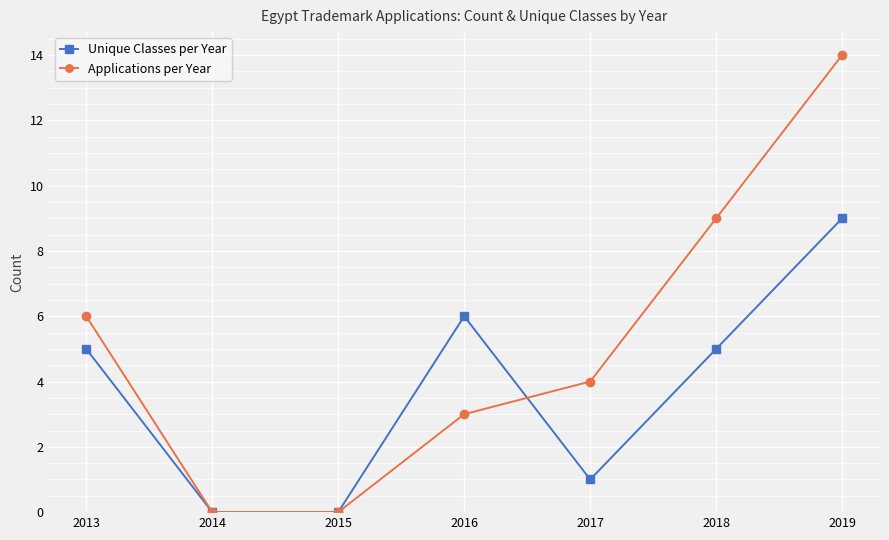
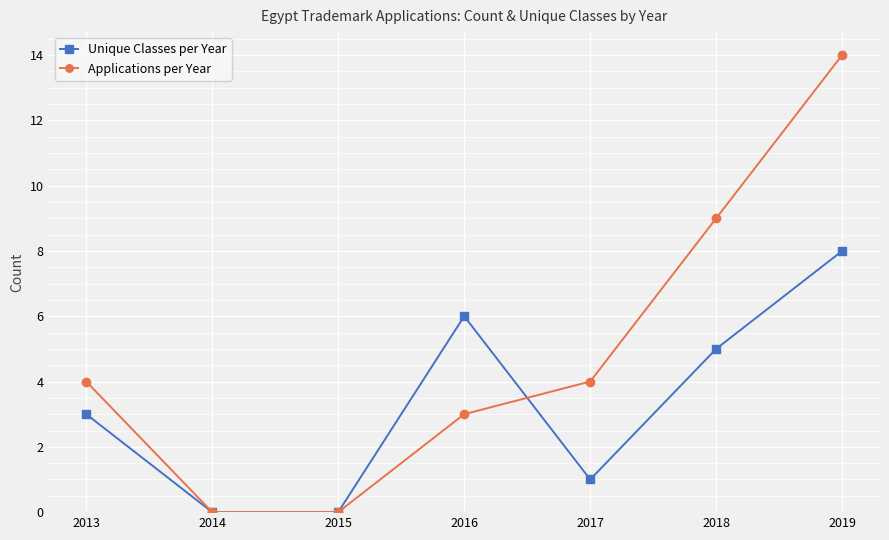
Unique Classes per Year, 2013: 5 -> 3
Applications per Year, 2013: 6 -> 4
Unique Classes per Year, 2019: 9 -> 8
